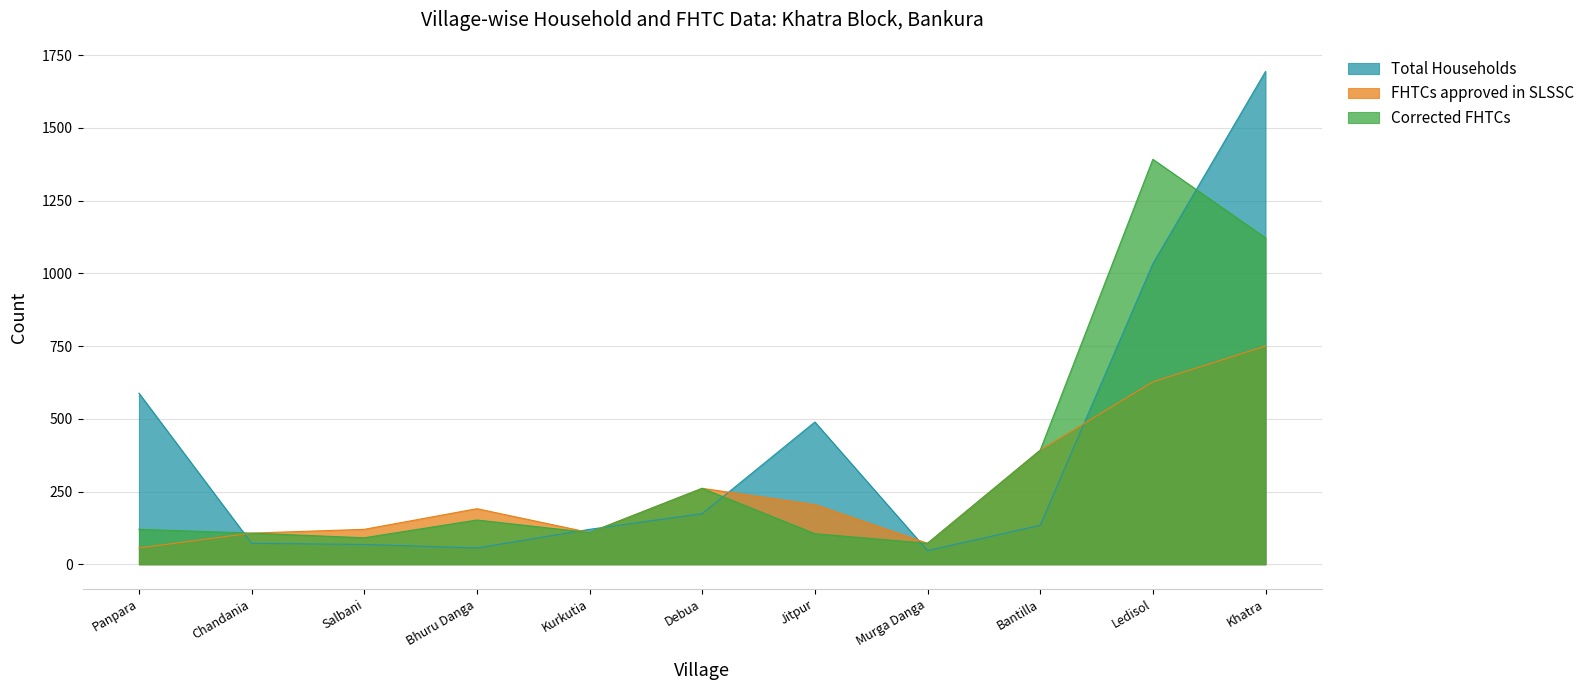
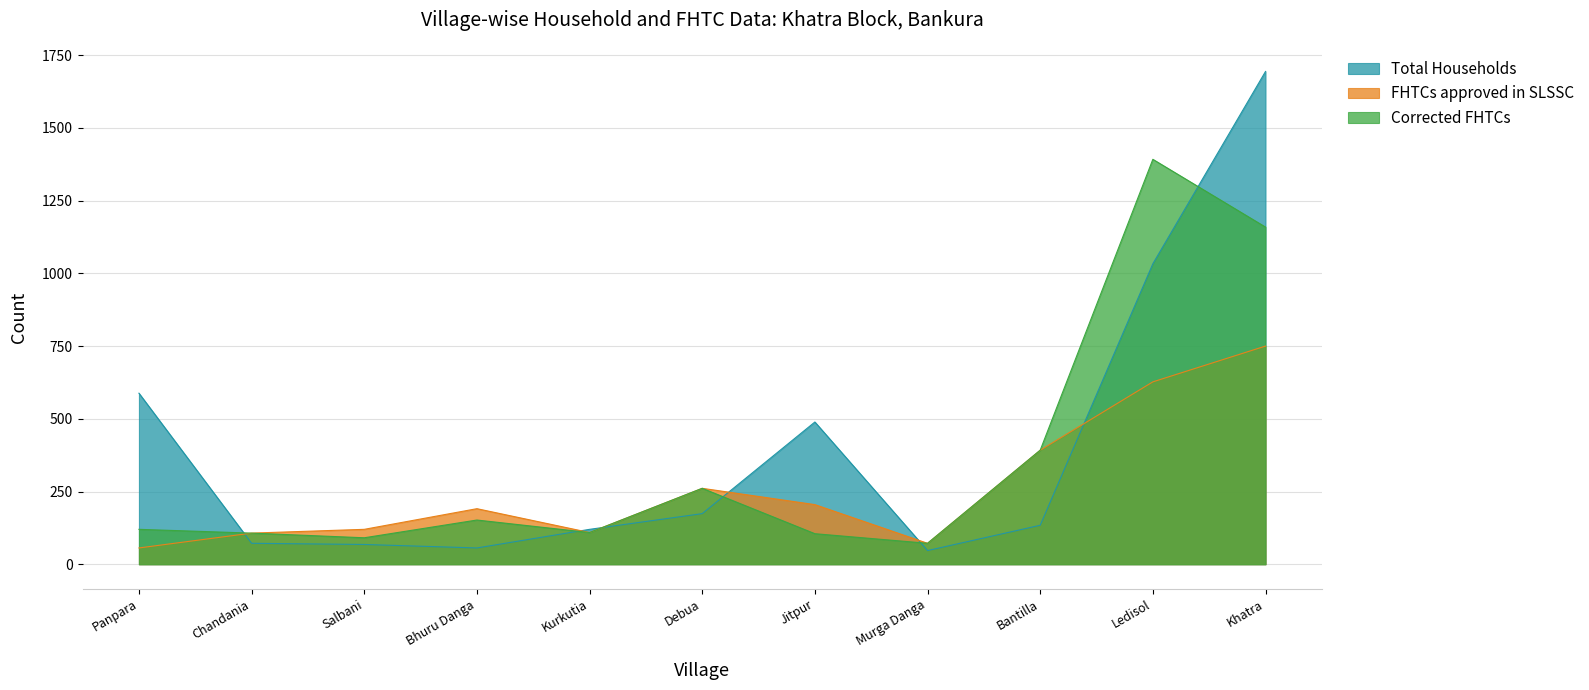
Corrected FHTCs, Khatra: 1120 -> 1160
